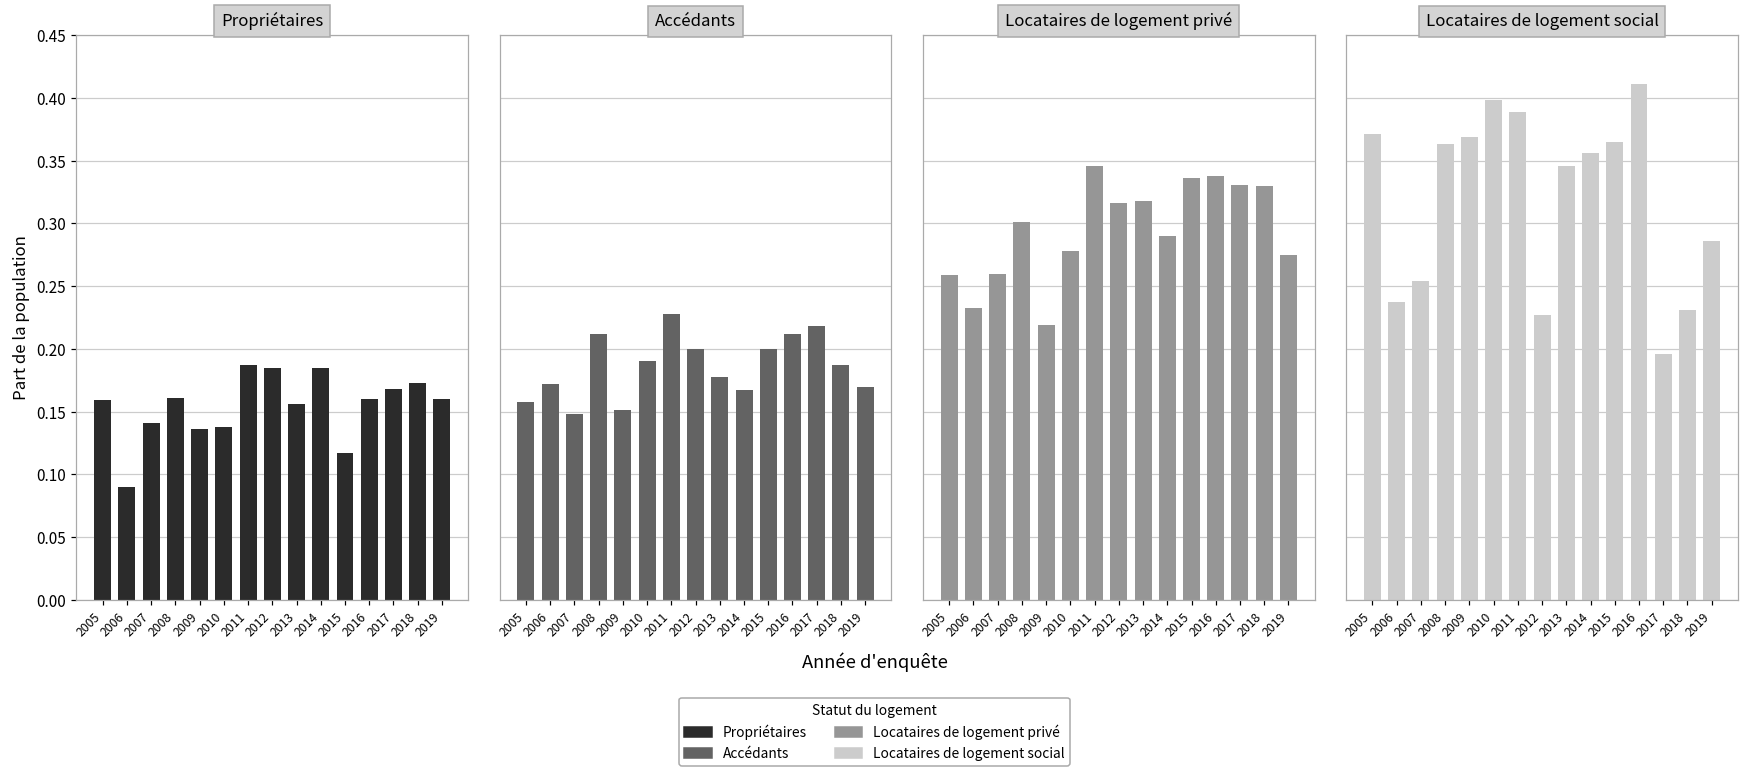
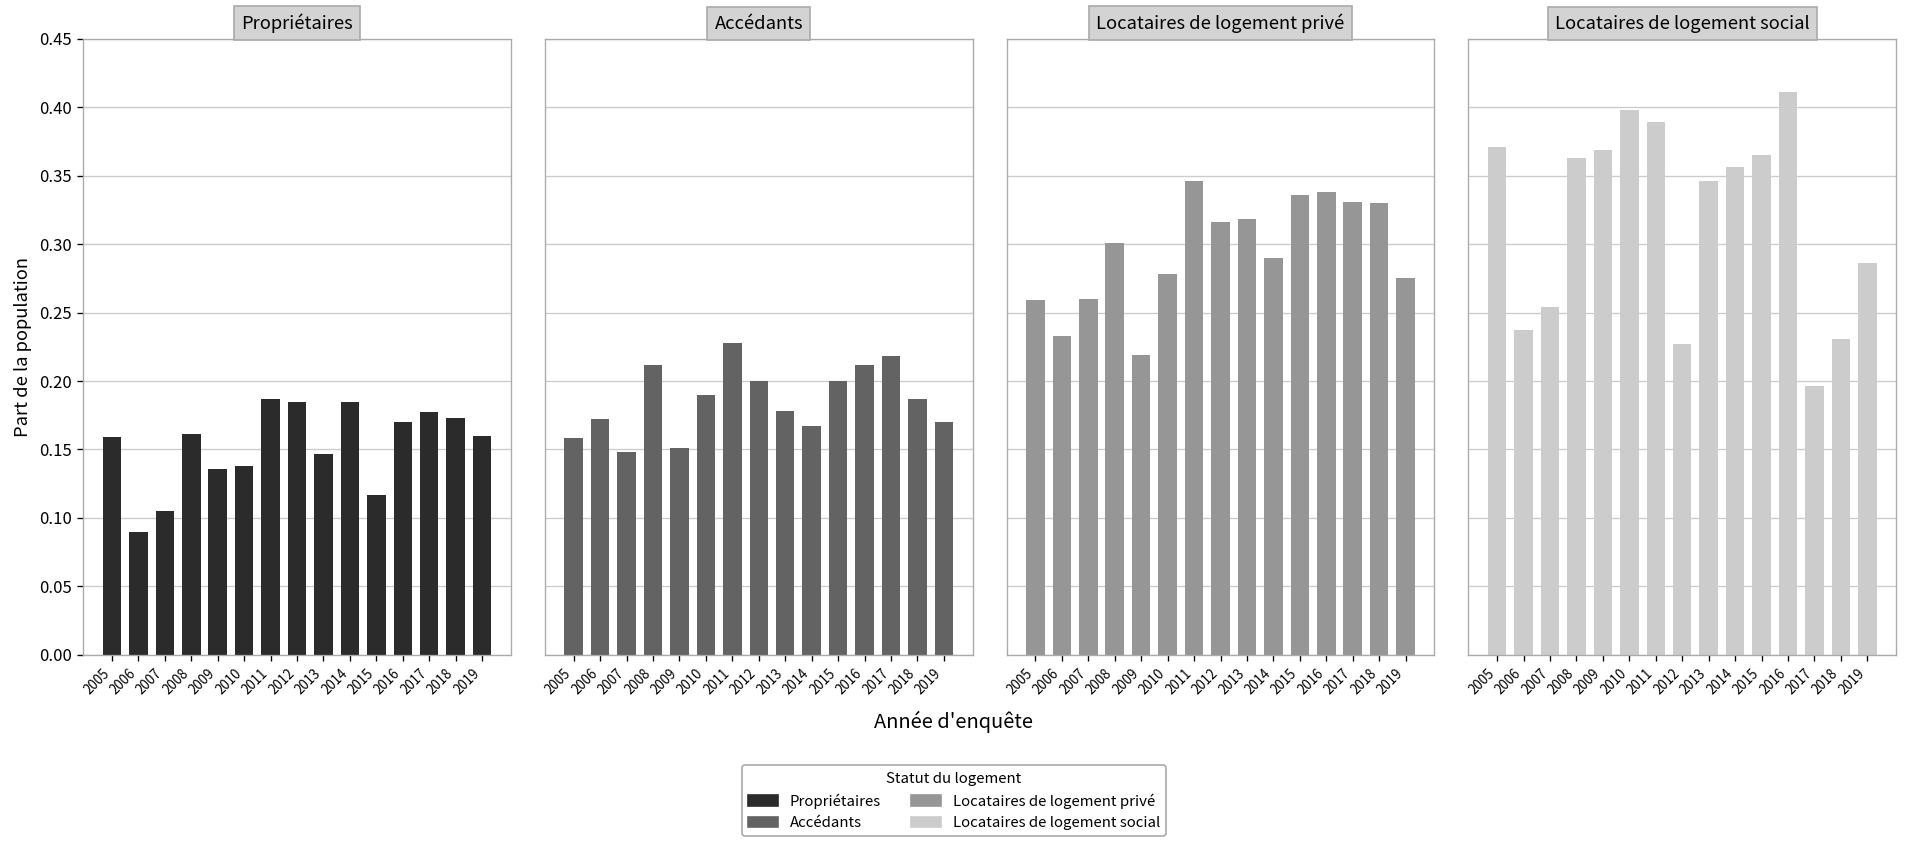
Propriétaires, 2007: 0.141 -> 0.105
Propriétaires, 2013: 0.156 -> 0.147
Propriétaires, 2016: 0.16 -> 0.17
Propriétaires, 2017: 0.168 -> 0.177
